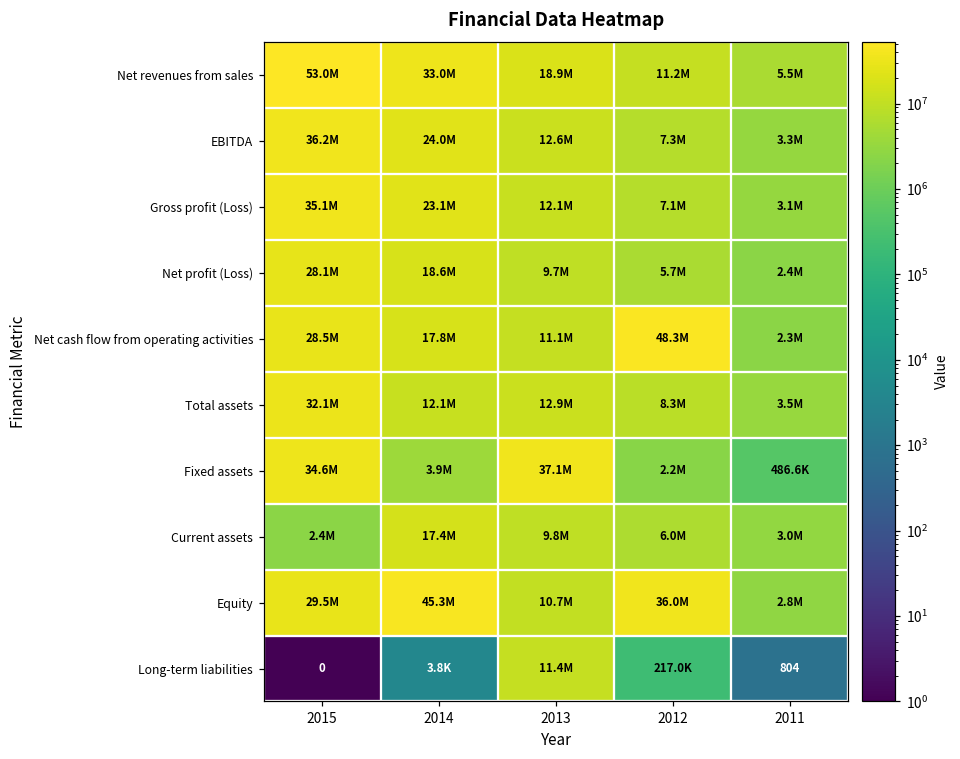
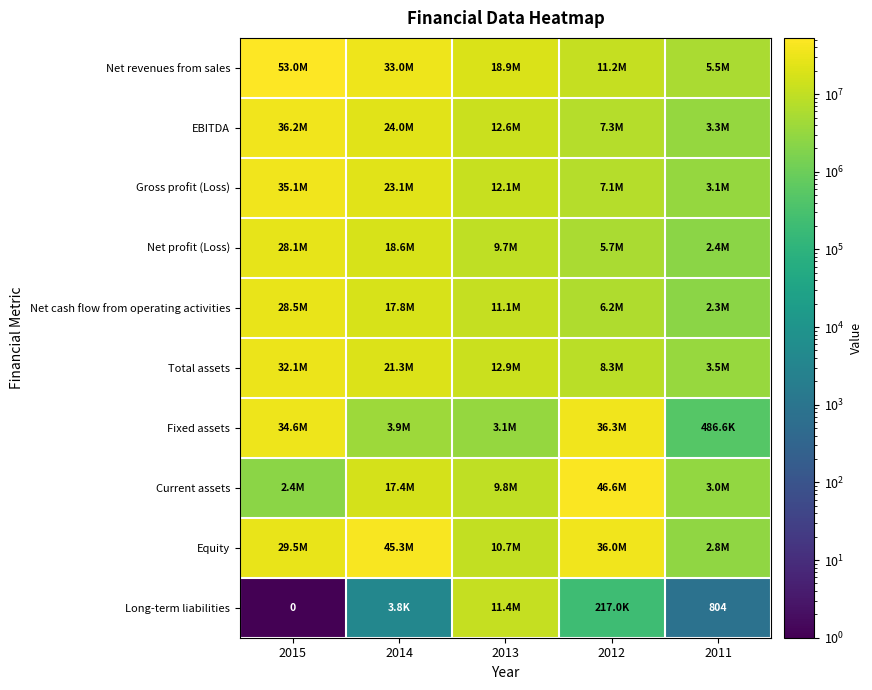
Net cash flow from operating activities, 2012: 48.3M -> 6.2M
Total assets, 2014: 12.1M -> 21.3M
Fixed assets, 2013: 37.1M -> 3.1M
Fixed assets, 2012: 2.2M -> 36.3M
Current assets, 2012: 6.0M -> 46.6M
